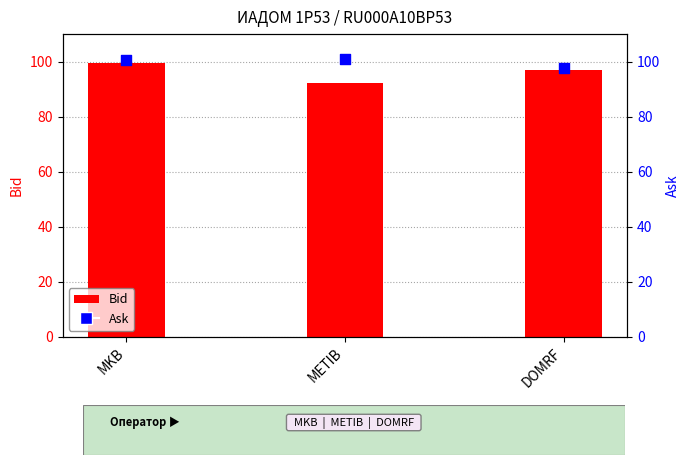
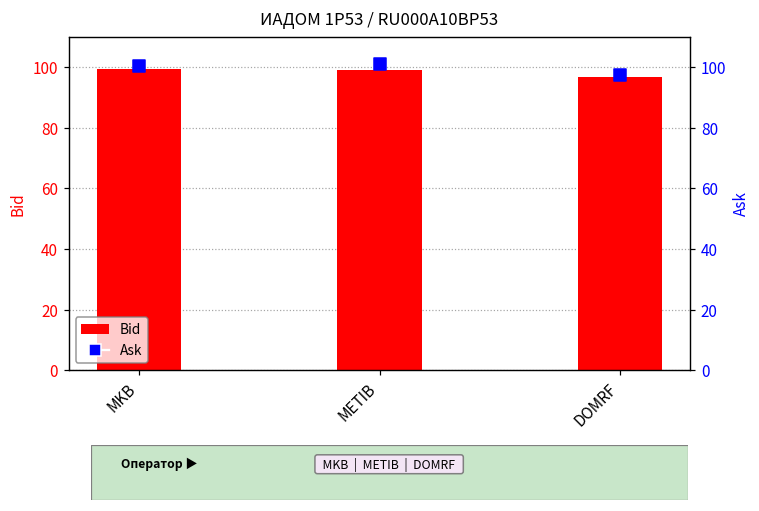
Bid, METIB: 92 -> 99
